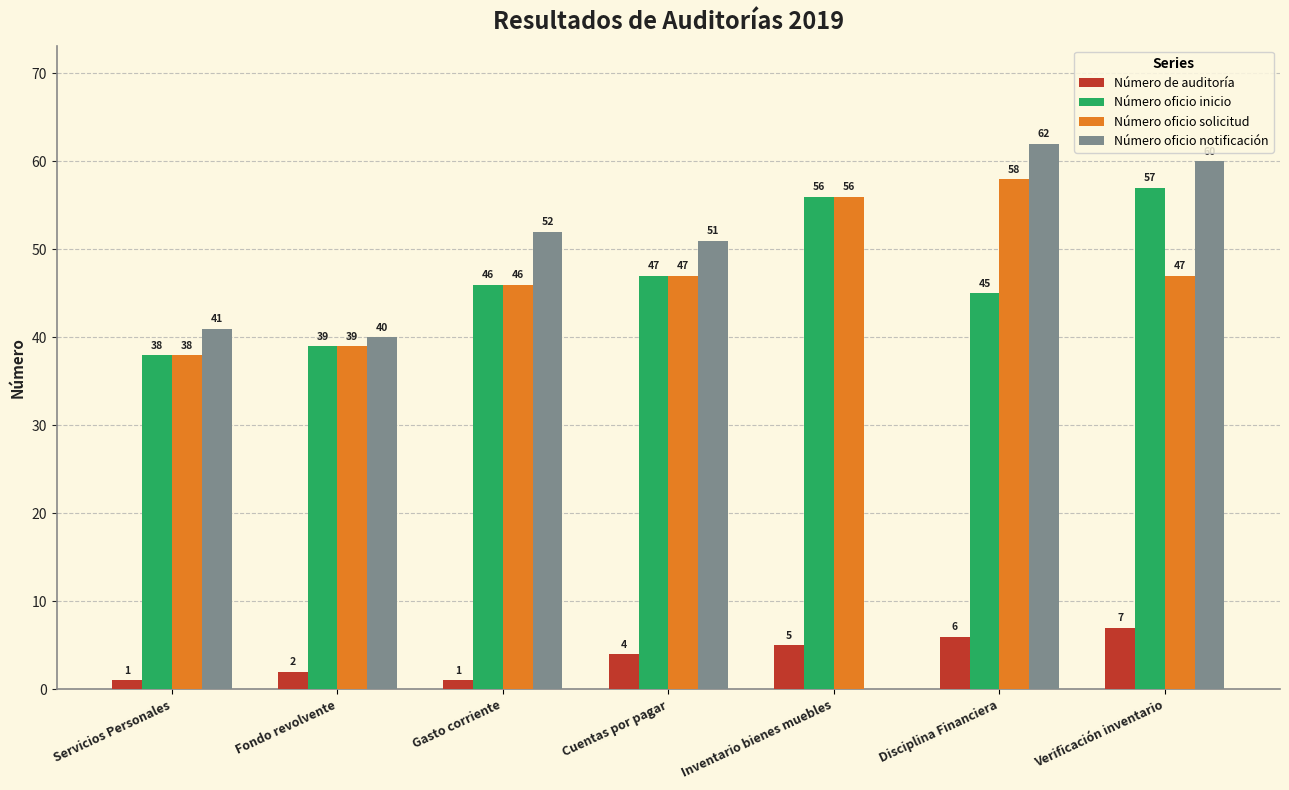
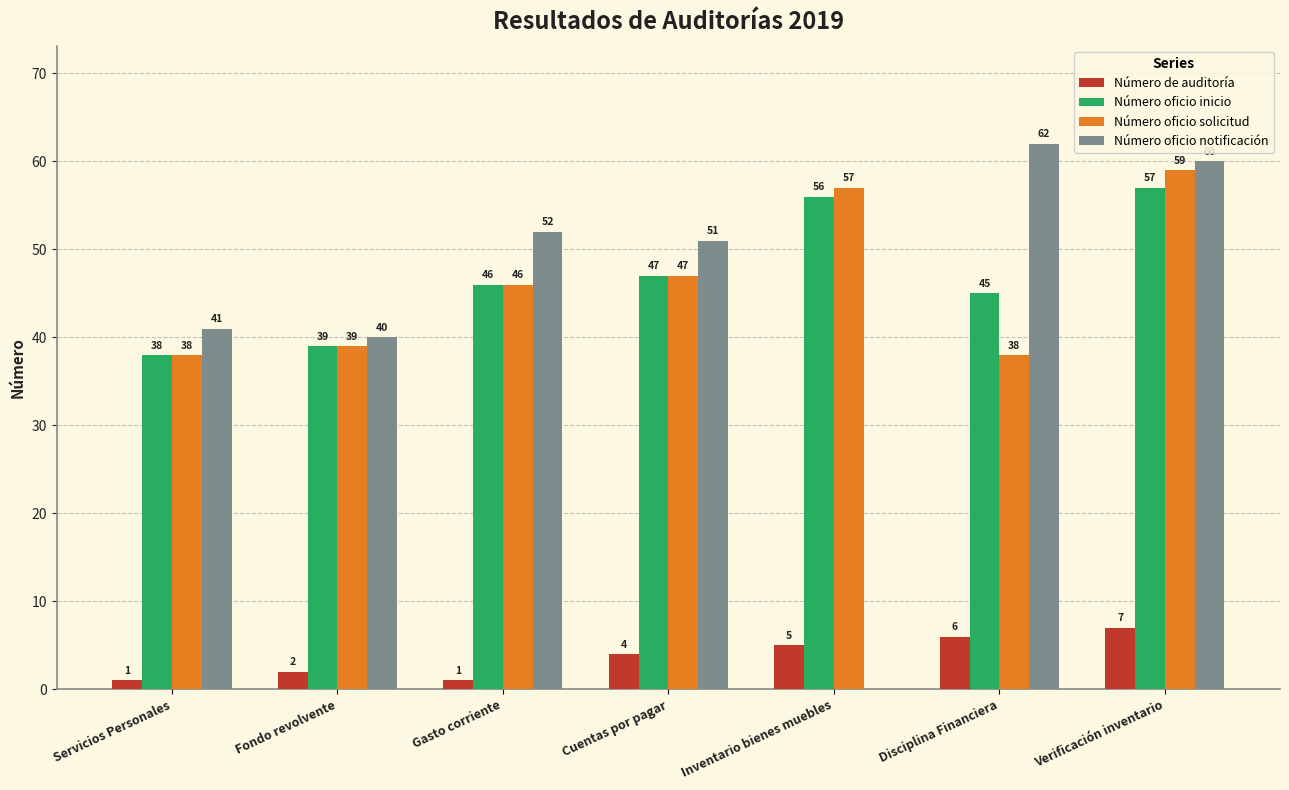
Número oficio solicitud, Inventario bienes muebles: 56 -> 57
Número oficio solicitud, Disciplina Financiera: 58 -> 38
Número oficio solicitud, Verificación inventario: 47 -> 59
